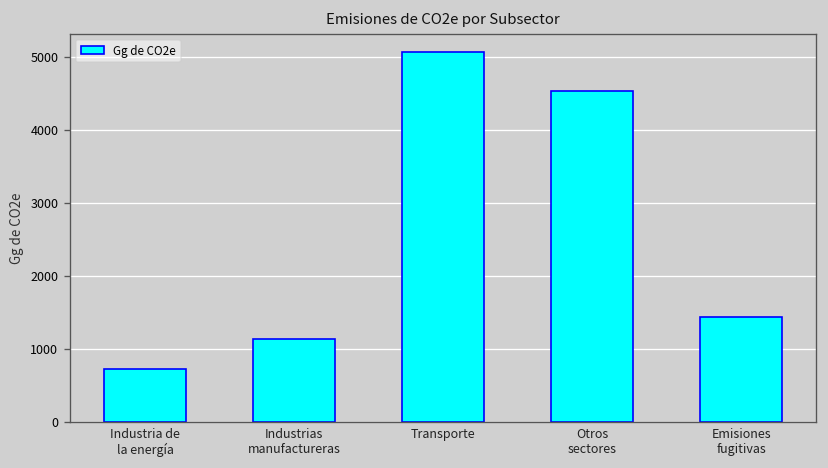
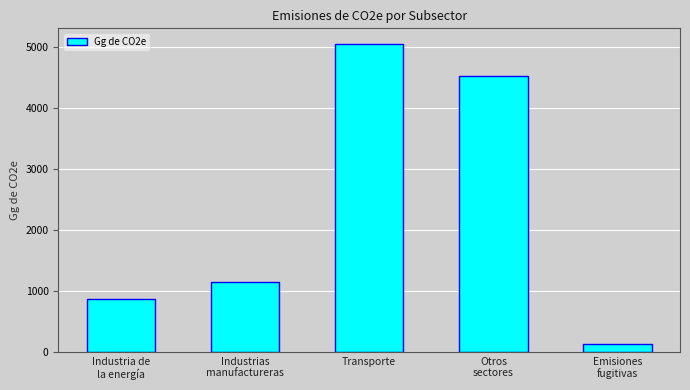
Industria de la energía: 700 -> 900
Emisiones fugitivas: 1400 -> 100
